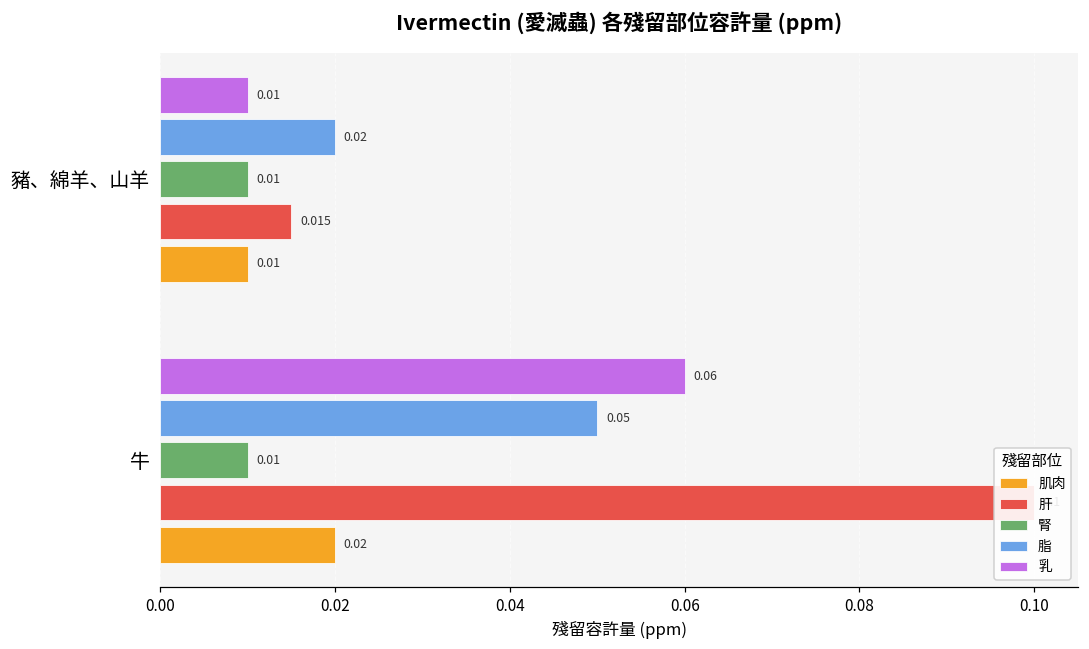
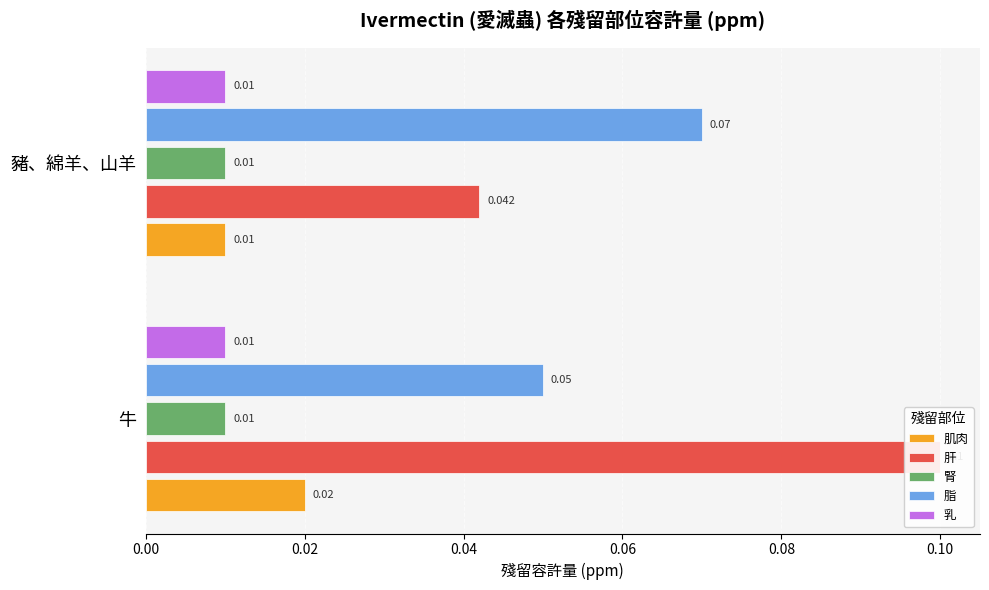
脂, 豬、綿羊、山羊: 0.02 -> 0.07
肝, 豬、綿羊、山羊: 0.015 -> 0.042
乳, 牛: 0.06 -> 0.01
